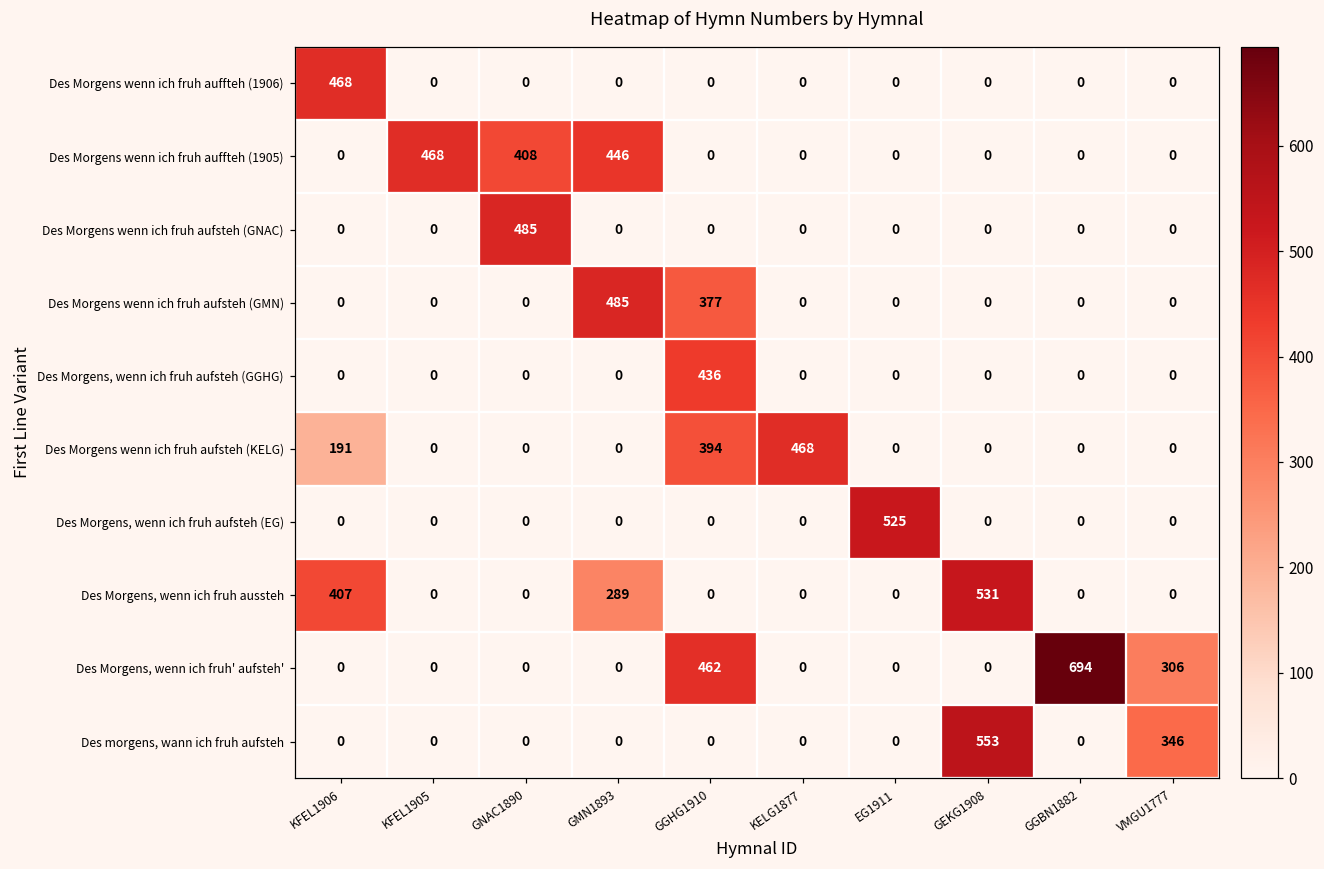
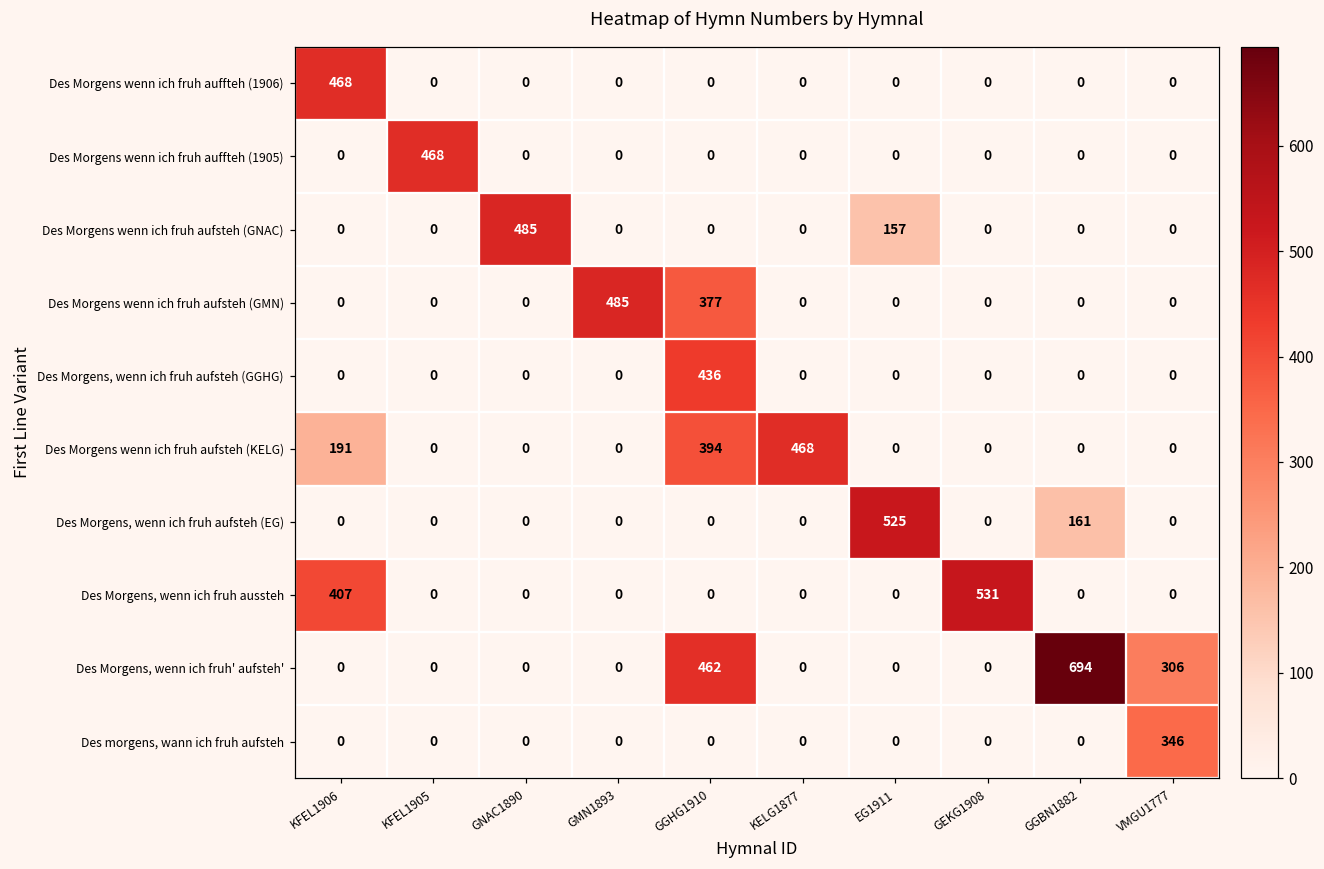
Des Morgens wenn ich fruh auffteh (1905), GNAC1890: 408 -> 0
Des Morgens wenn ich fruh auffteh (1905), GMN1893: 446 -> 0
Des Morgens wenn ich fruh aufsteh (GNAC), EG1911: 0 -> 157
Des Morgens, wenn ich fruh aufsteh (EG), GGBN1882: 0 -> 161
Des Morgens, wenn ich fruh aussteh, GMN1893: 289 -> 0
Des morgens, wann ich fruh aufsteh, GEKG1908: 553 -> 0
